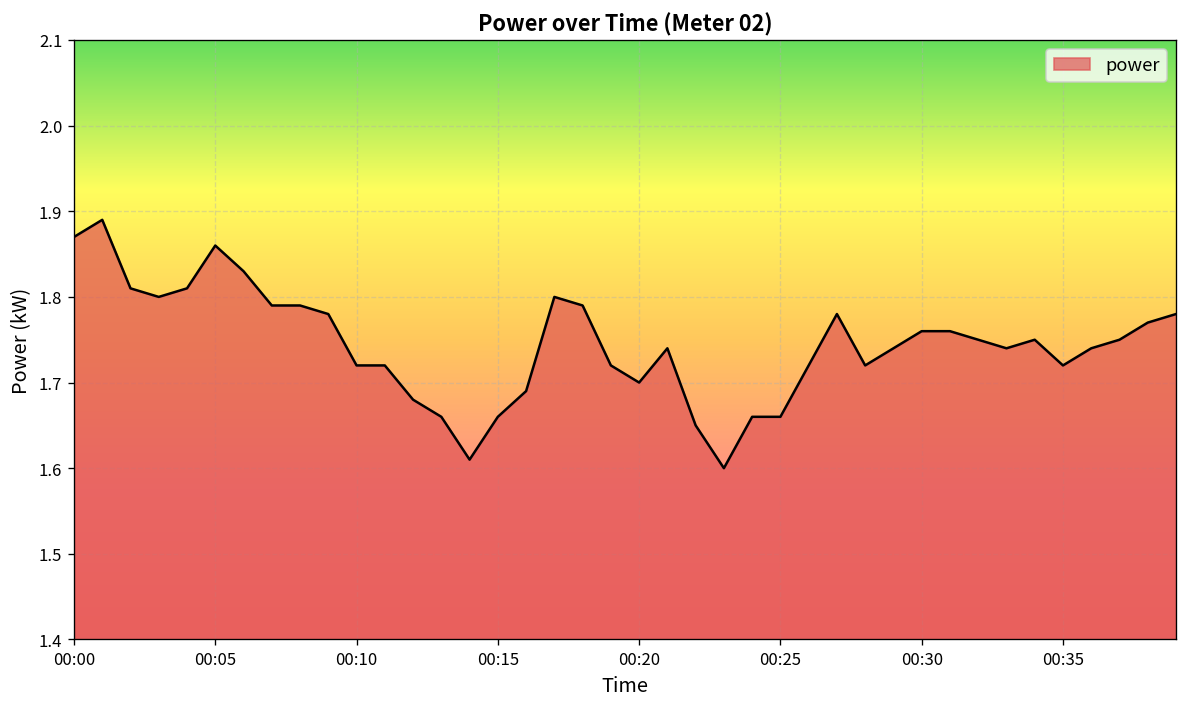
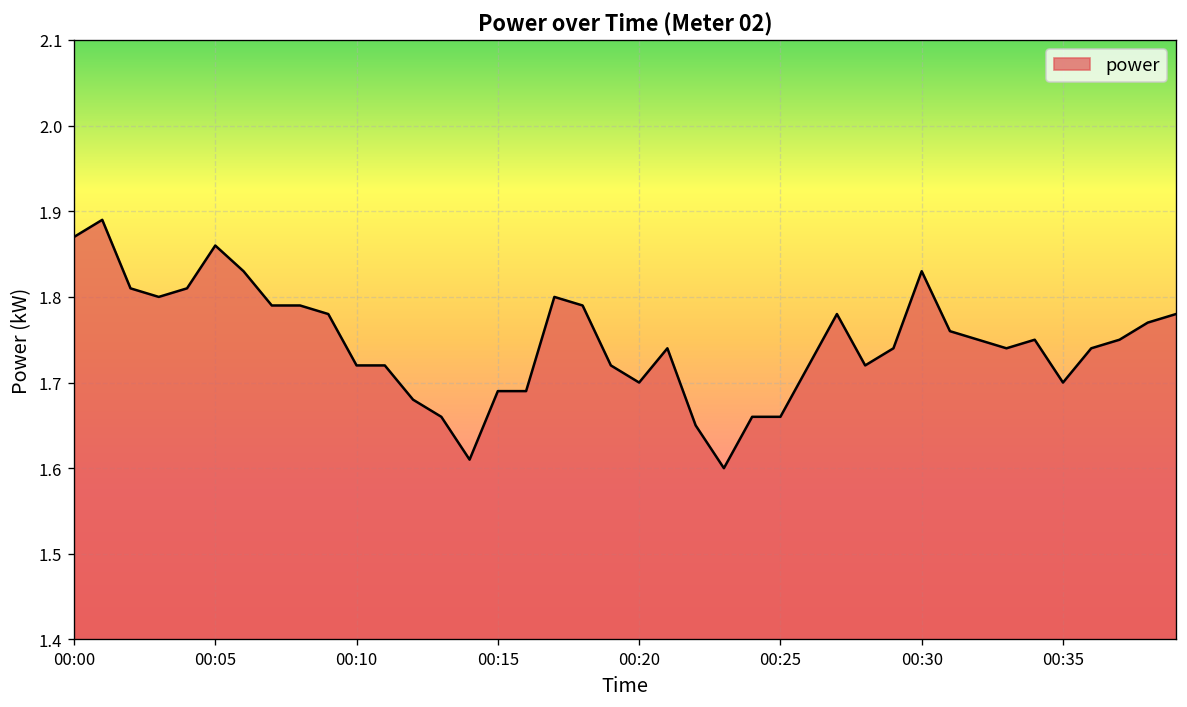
00:15: 1.66 -> 1.69
00:30: 1.76 -> 1.83
00:35: 1.72 -> 1.70
